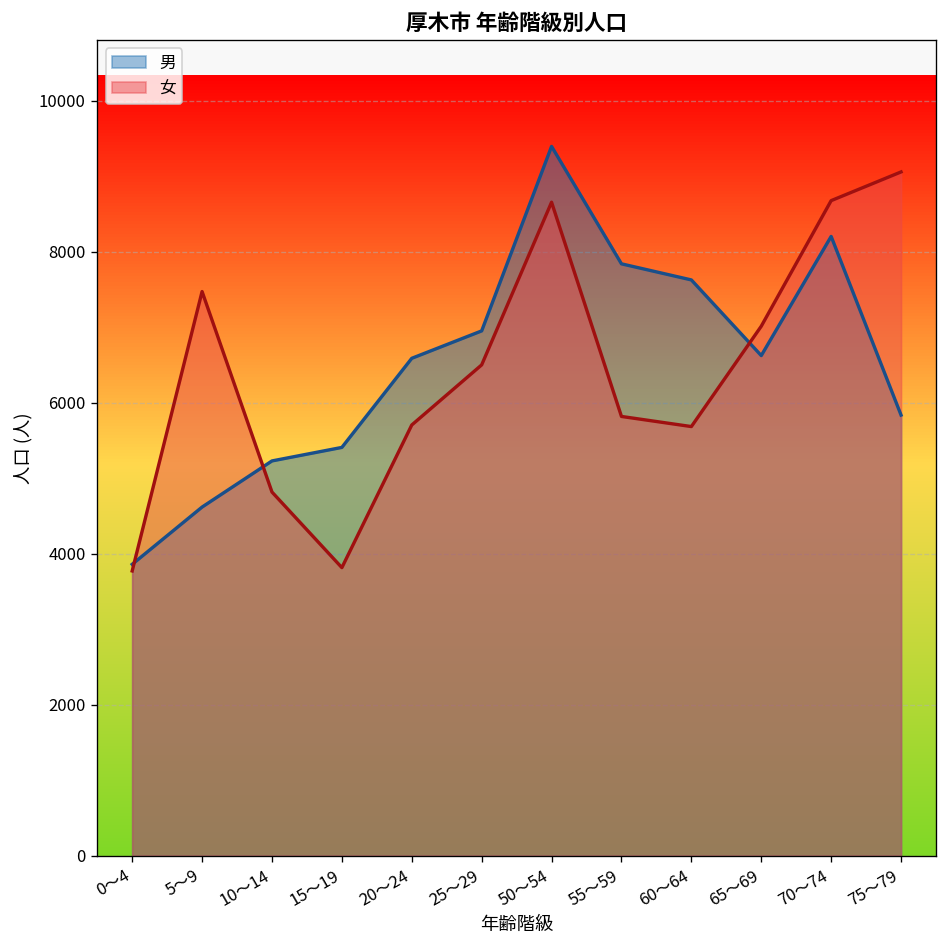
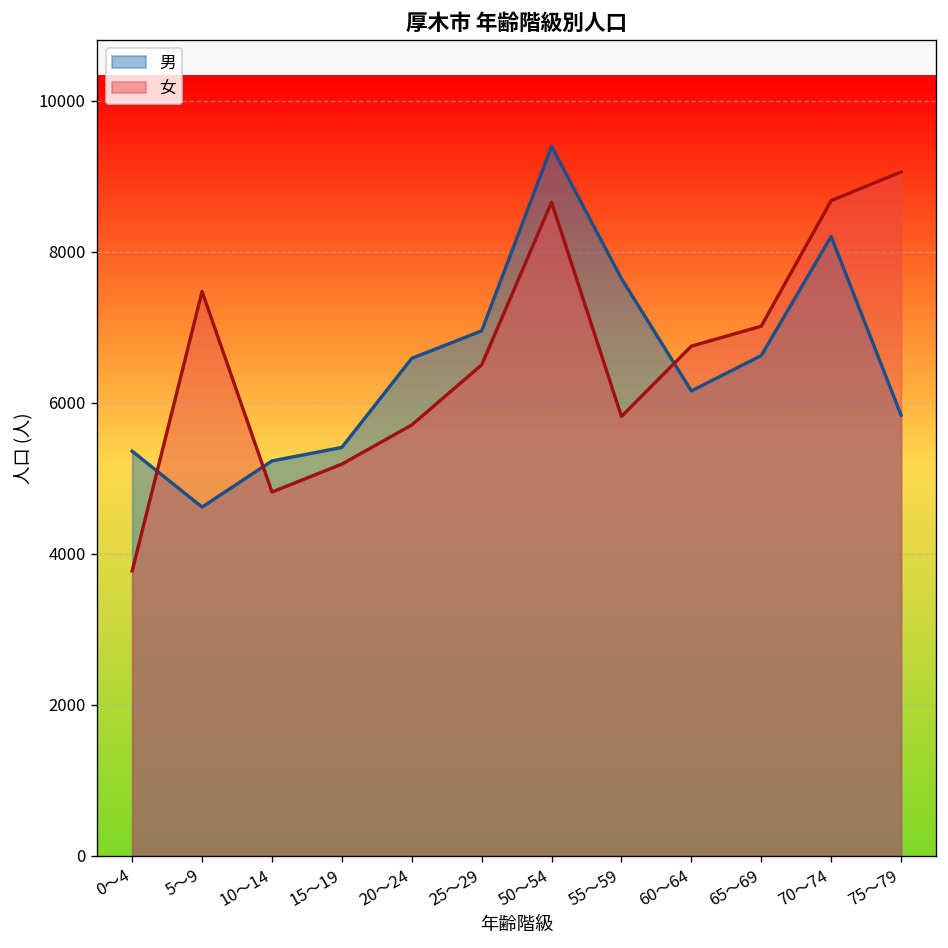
男, 0～4: 3900 -> 5400
女, 15～19: 3800 -> 5200
男, 55～59: 7800 -> 7600
男, 60～64: 7600 -> 6200
女, 60～64: 5700 -> 6700
